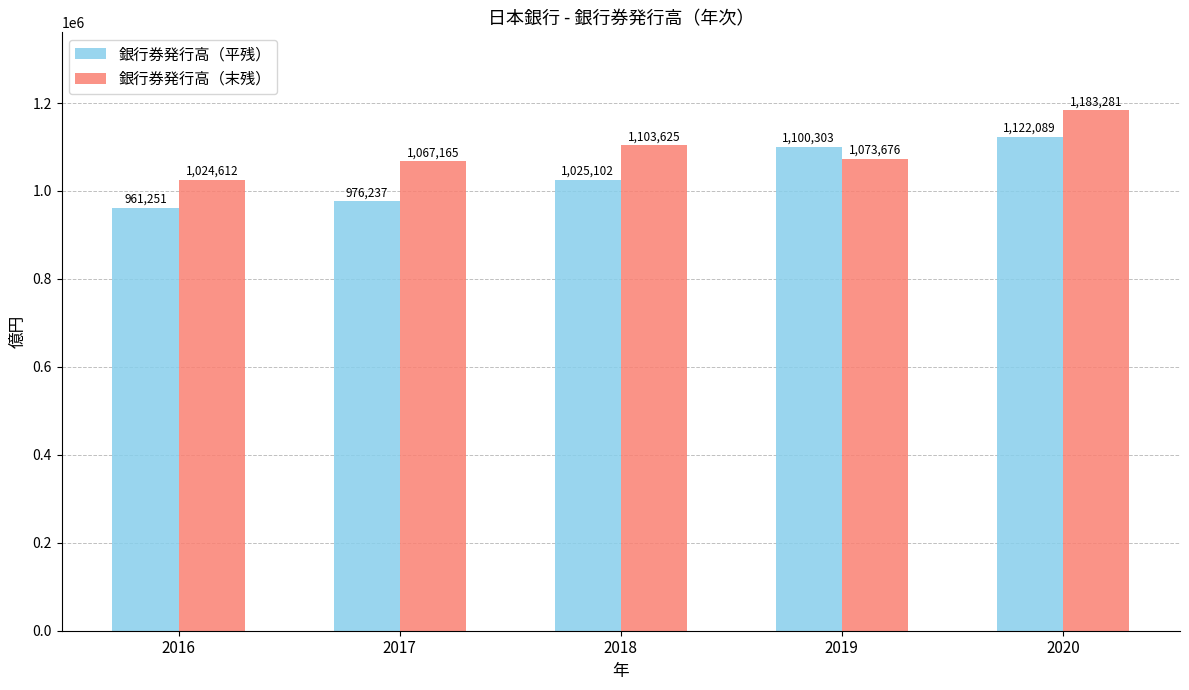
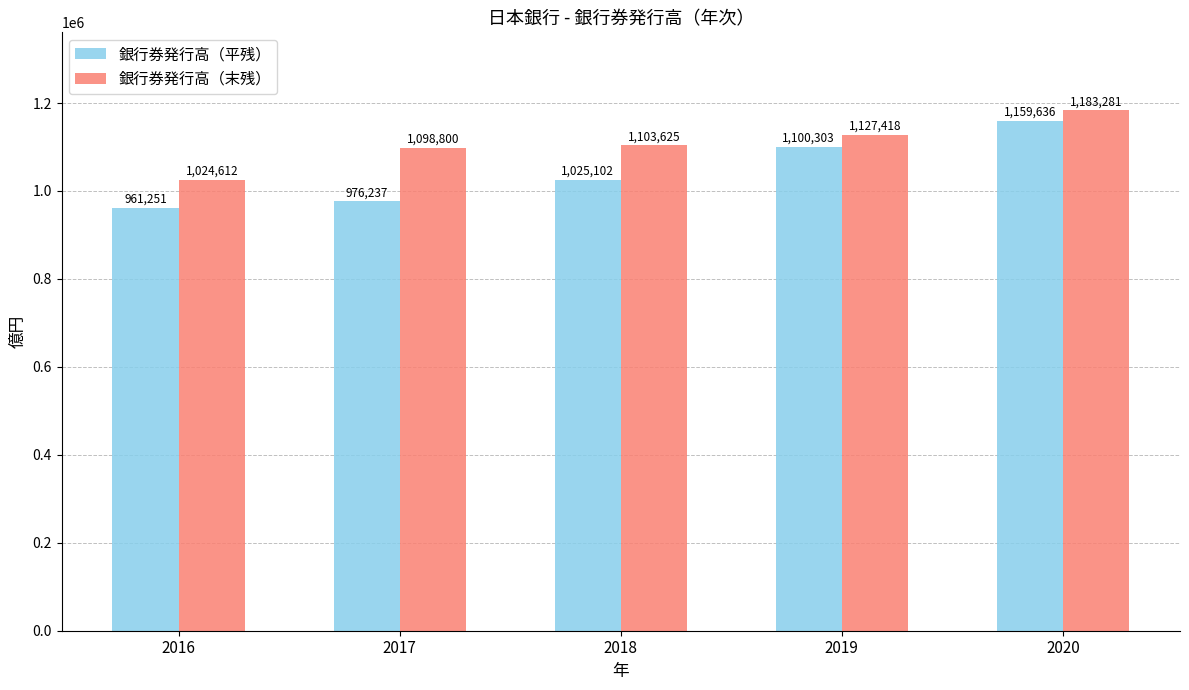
銀行券発行高（末残）, 2017: 1,067,165 -> 1,098,800
銀行券発行高（末残）, 2019: 1,073,676 -> 1,127,418
銀行券発行高（平残）, 2020: 1,122,089 -> 1,159,636
